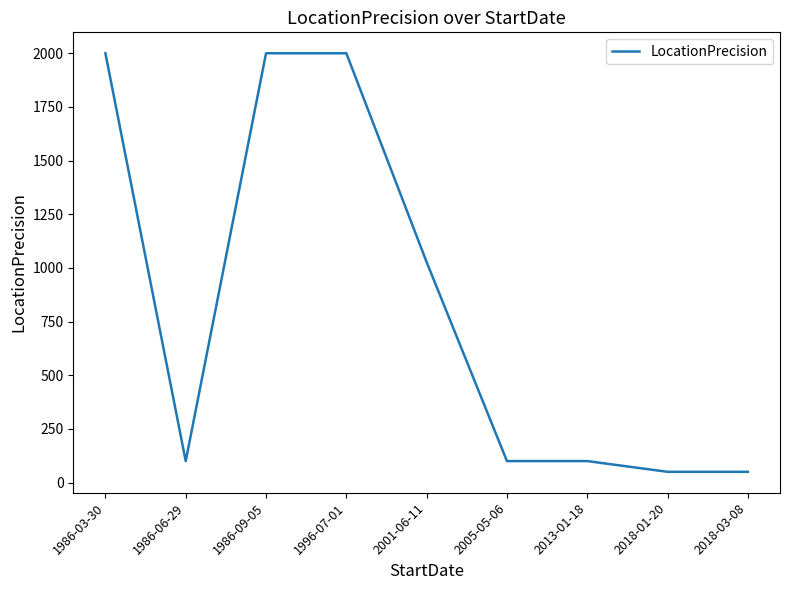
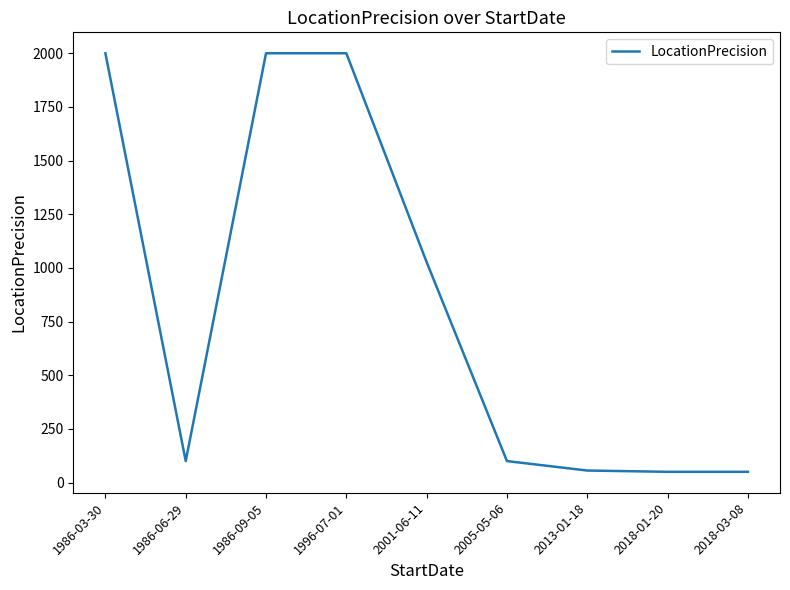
2013-01-18: 100 -> 60
